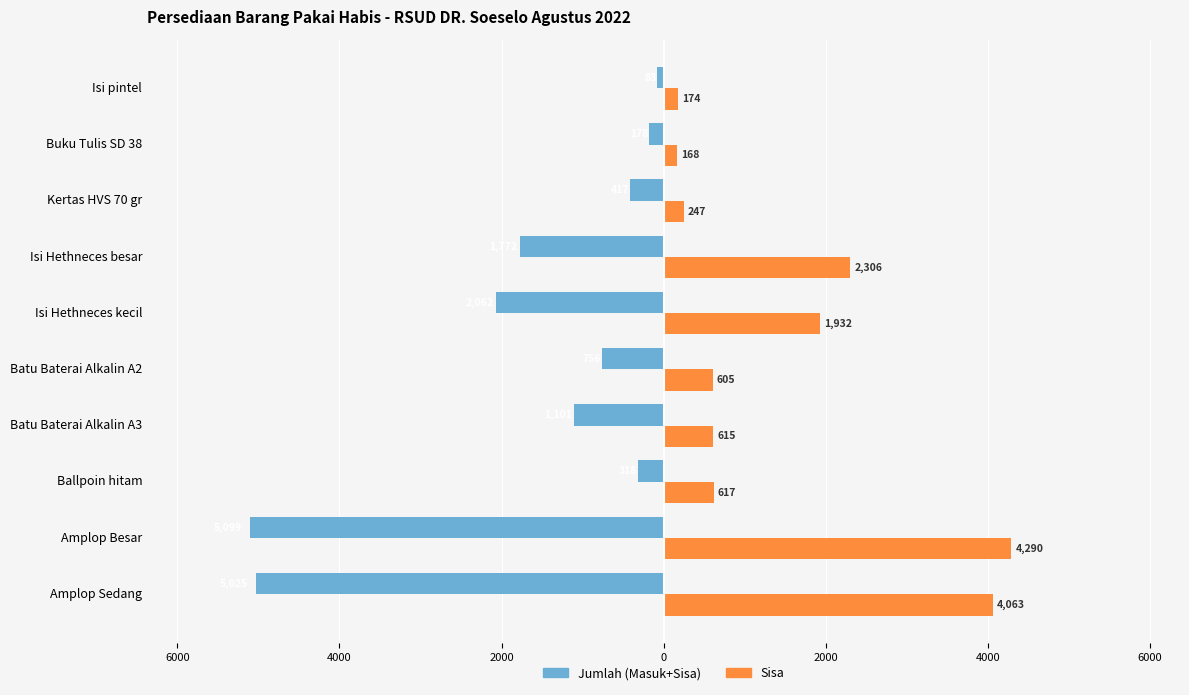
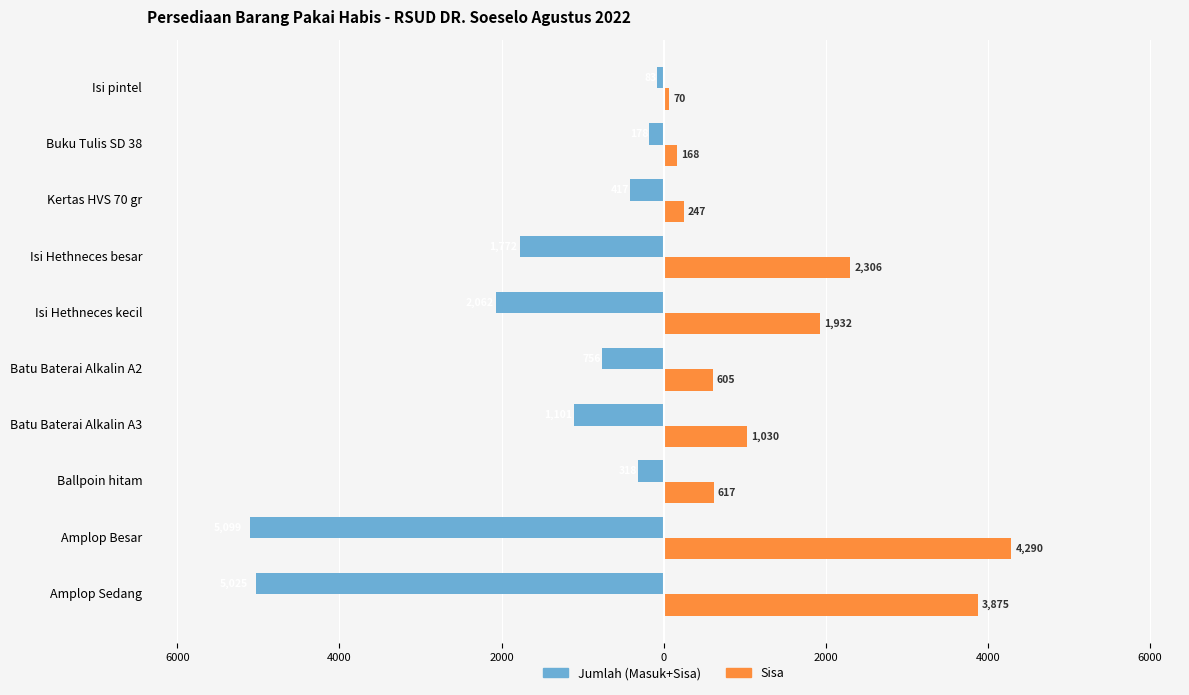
Sisa, Isi pintel: 174 -> 70
Sisa, Batu Baterai Alkalin A3: 615 -> 1,030
Sisa, Amplop Sedang: 4,063 -> 3,875
